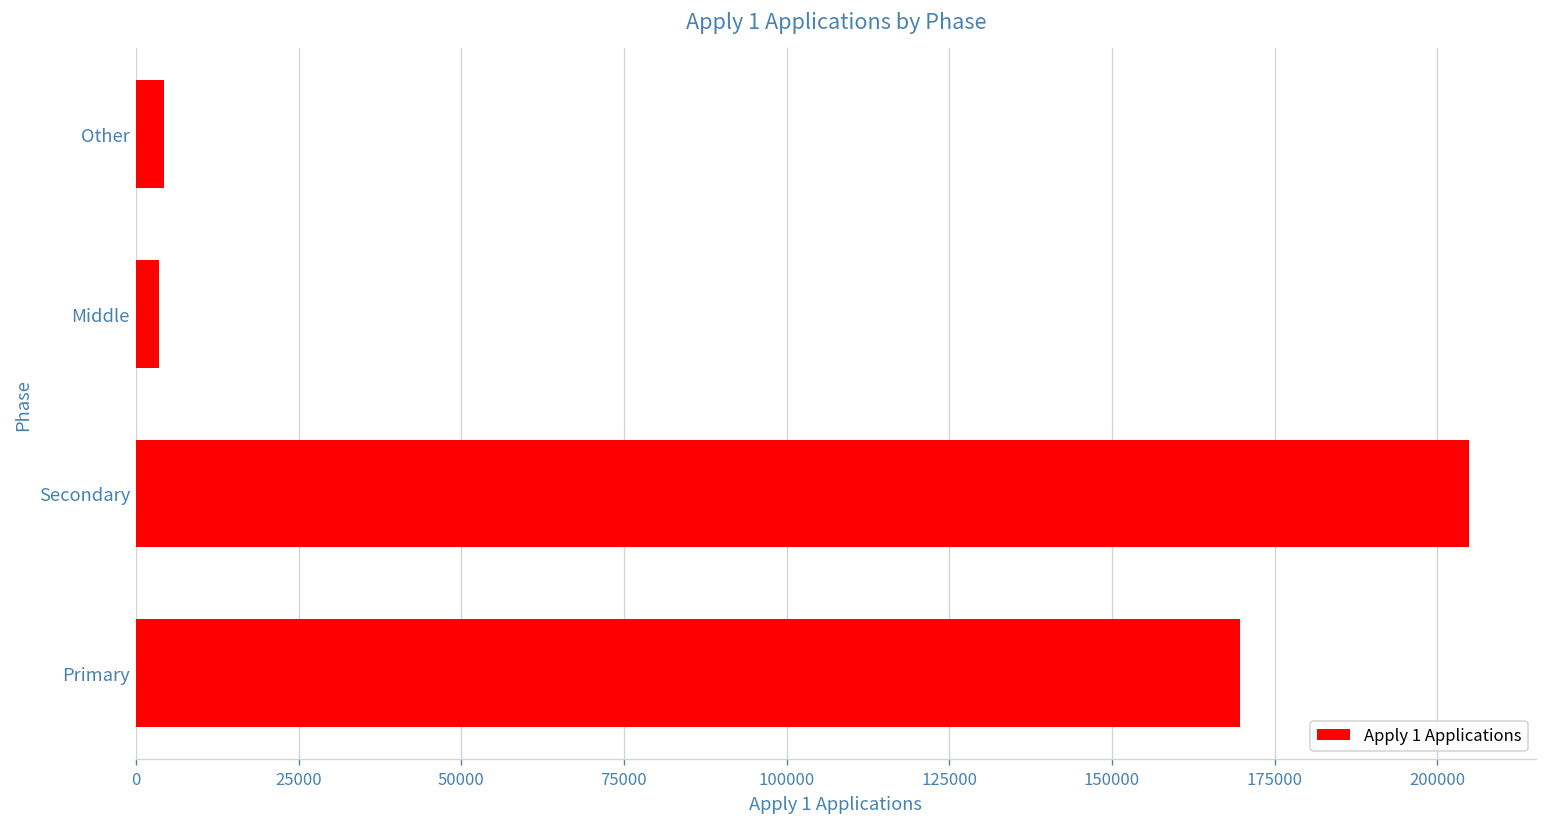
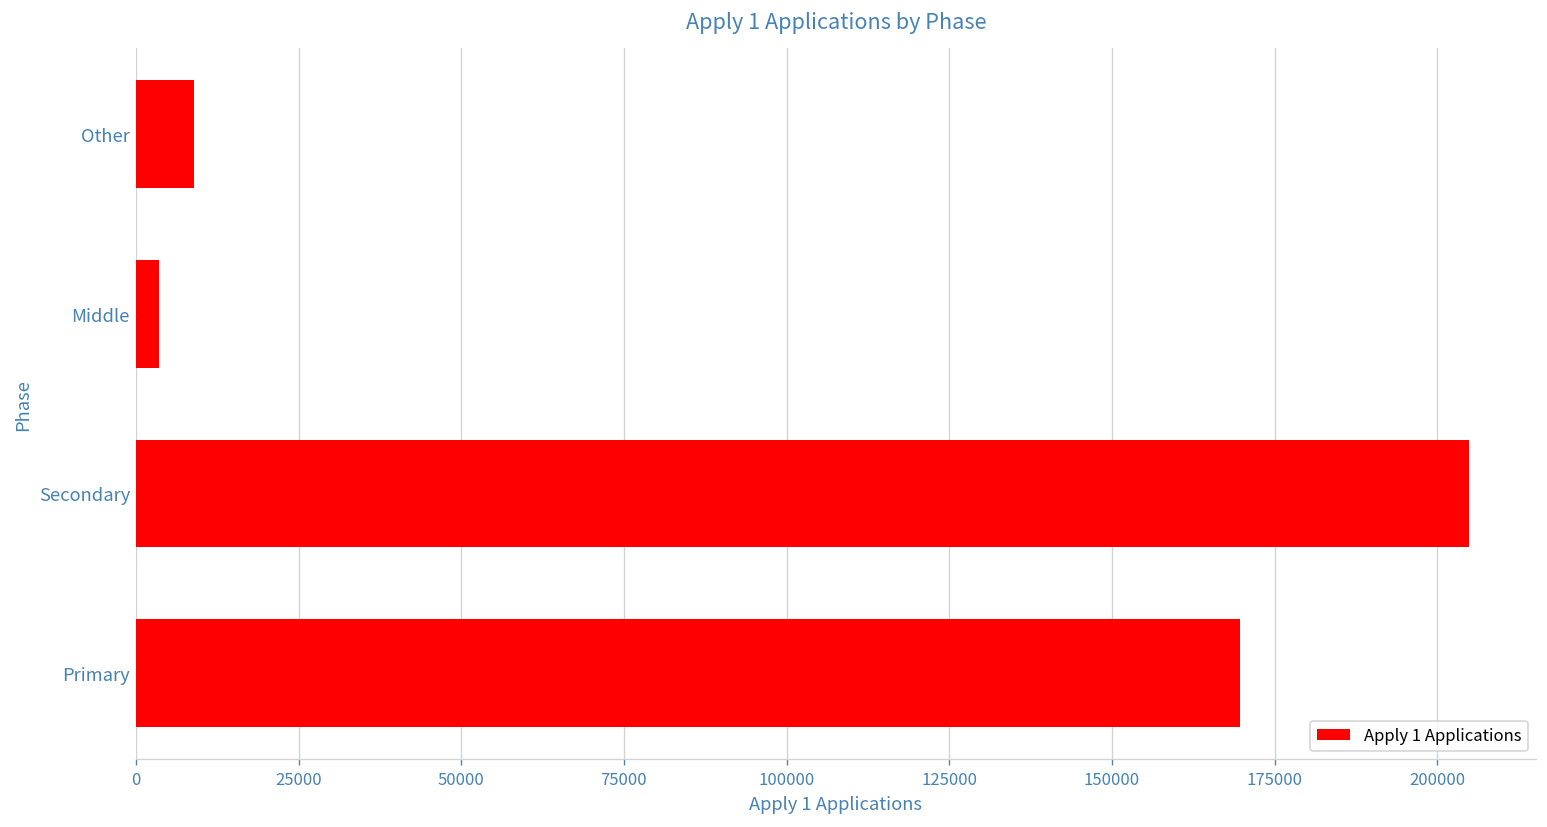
Other: 4000 -> 9000
